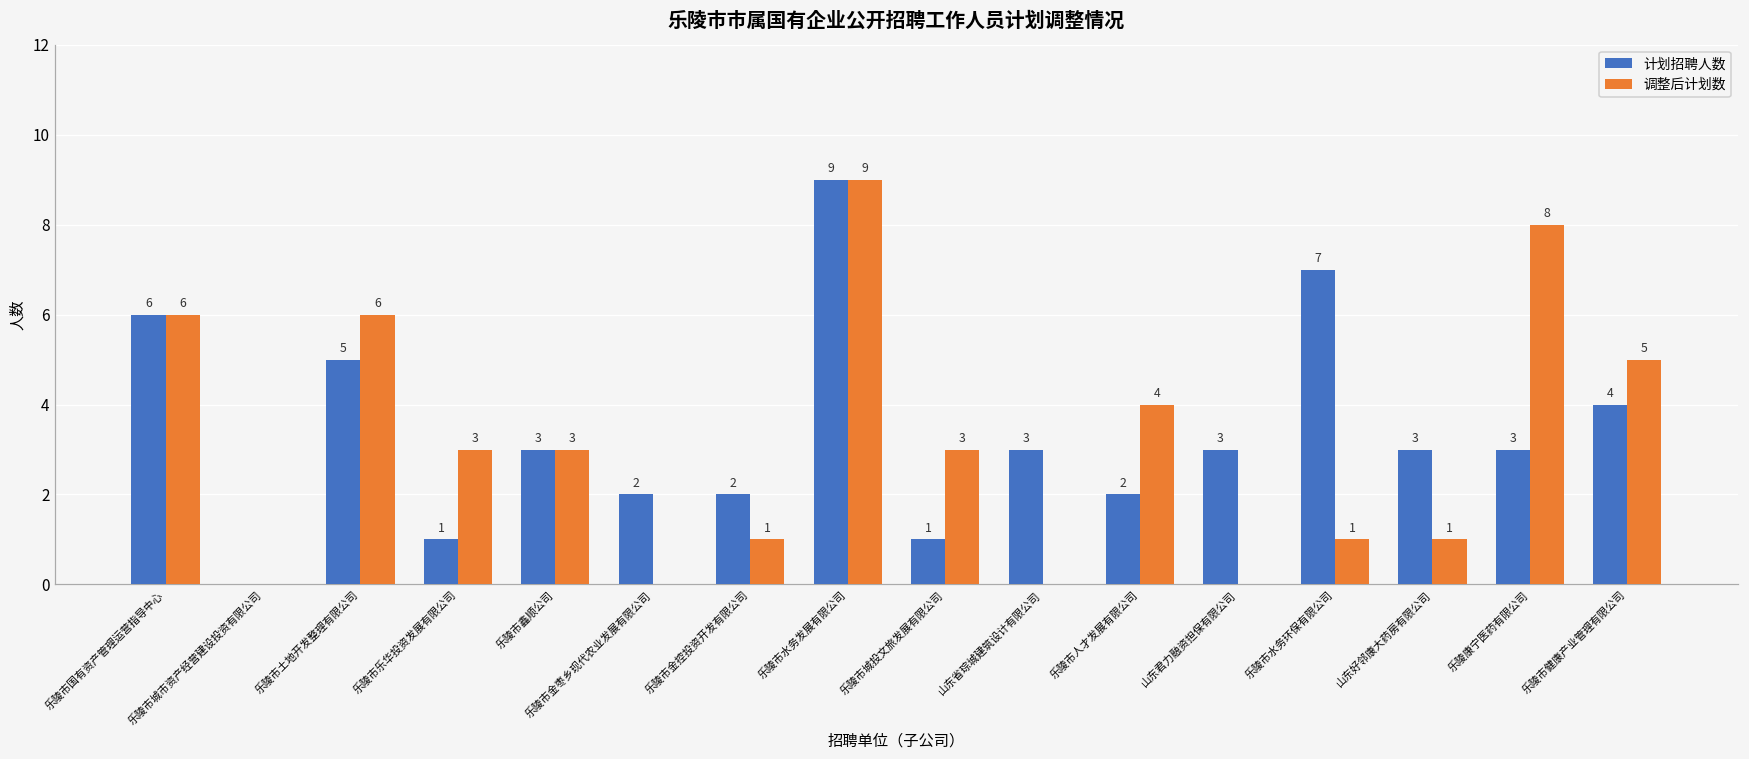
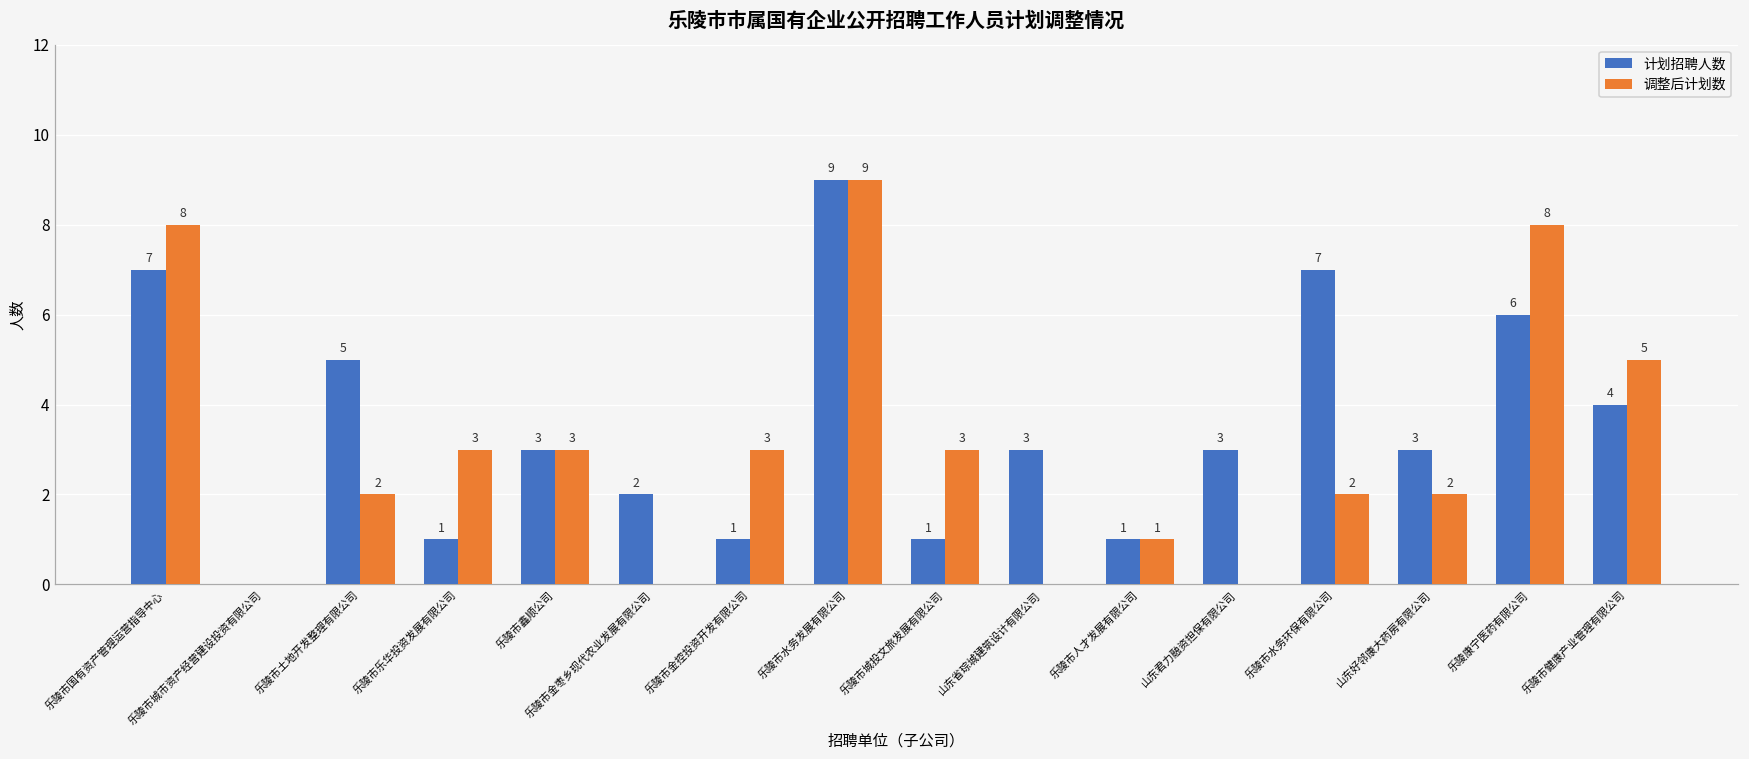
计划招聘人数, 乐陵市国有资产管理运营指导中心: 6 -> 7
调整后计划数, 乐陵市国有资产管理运营指导中心: 6 -> 8
调整后计划数, 乐陵市土地开发整理有限公司: 6 -> 2
计划招聘人数, 乐陵市金控投资开发有限公司: 2 -> 1
调整后计划数, 乐陵市金控投资开发有限公司: 1 -> 3
计划招聘人数, 乐陵市人才发展有限公司: 2 -> 1
调整后计划数, 乐陵市人才发展有限公司: 4 -> 1
调整后计划数, 乐陵市水务环保有限公司: 1 -> 2
调整后计划数, 山东好邻康大药房有限公司: 1 -> 2
计划招聘人数, 乐陵康宁医药有限公司: 3 -> 6
